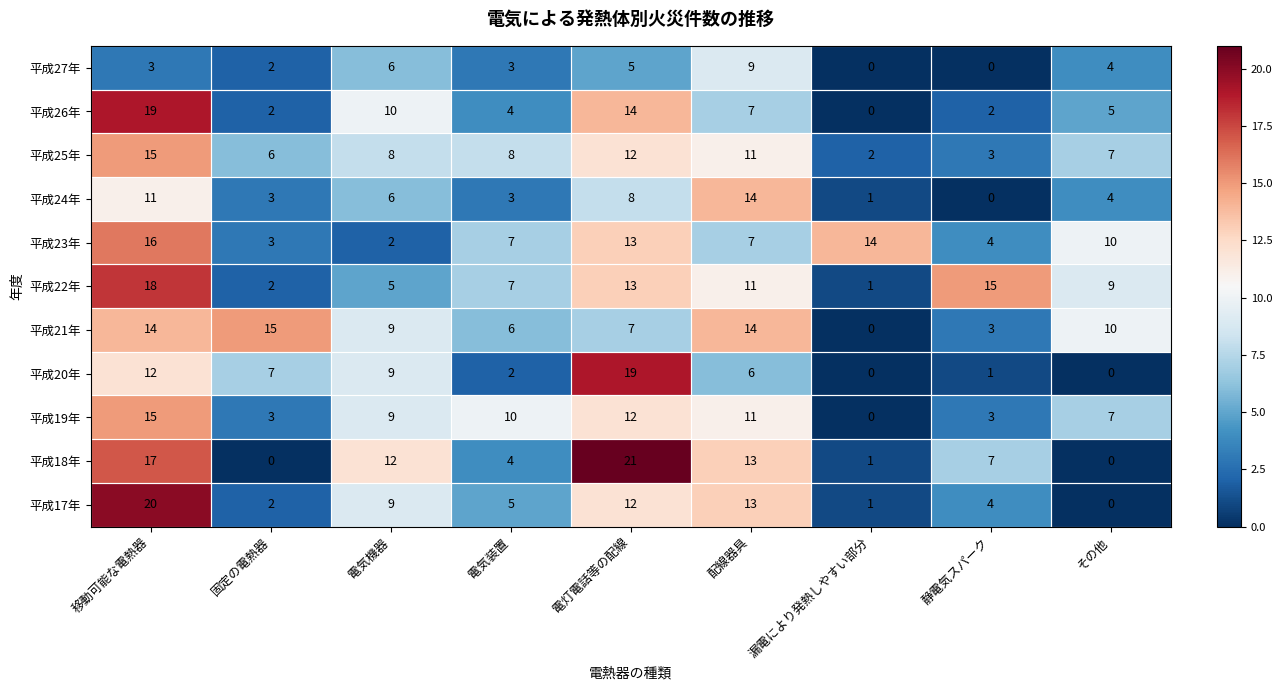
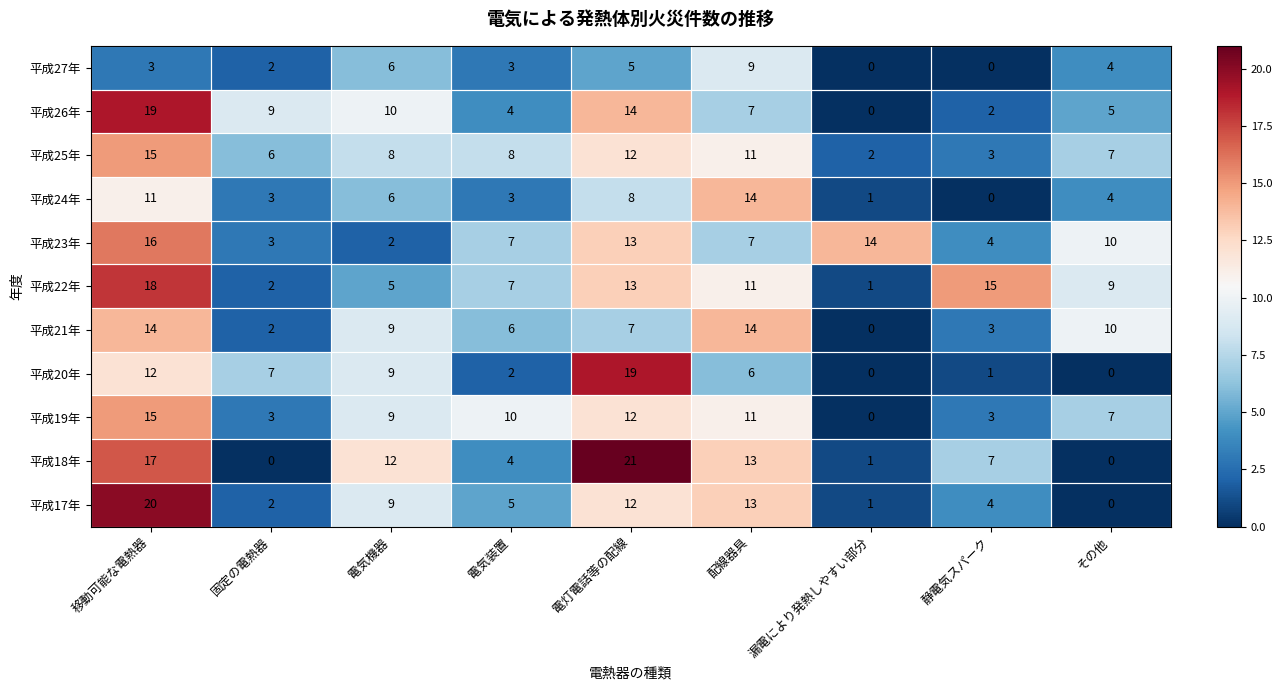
平成26年, 固定の電熱器: 2 -> 9
平成21年, 固定の電熱器: 15 -> 2
